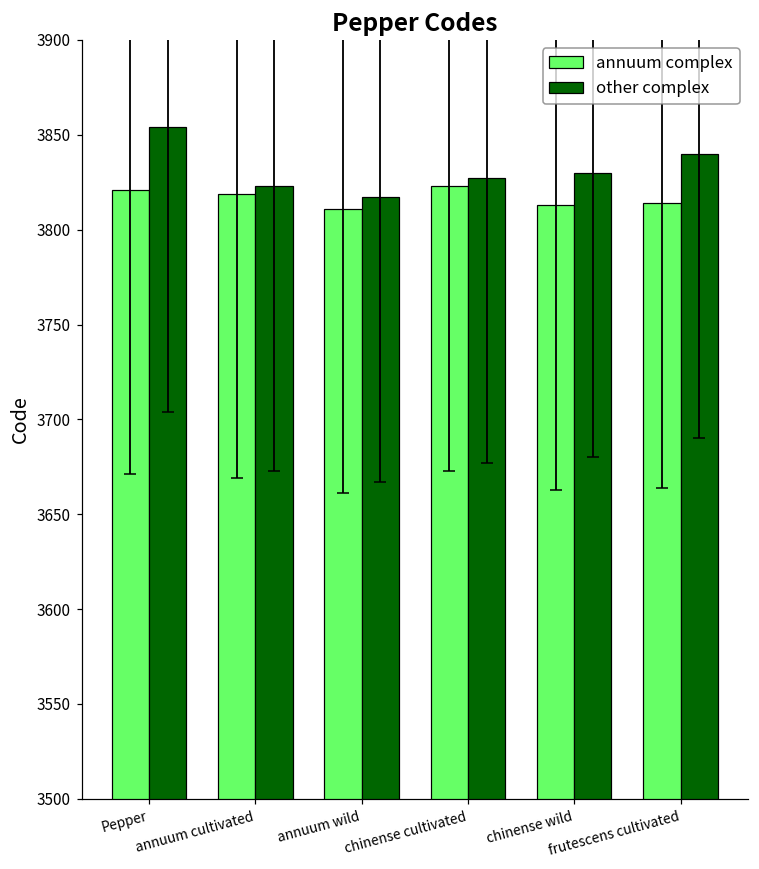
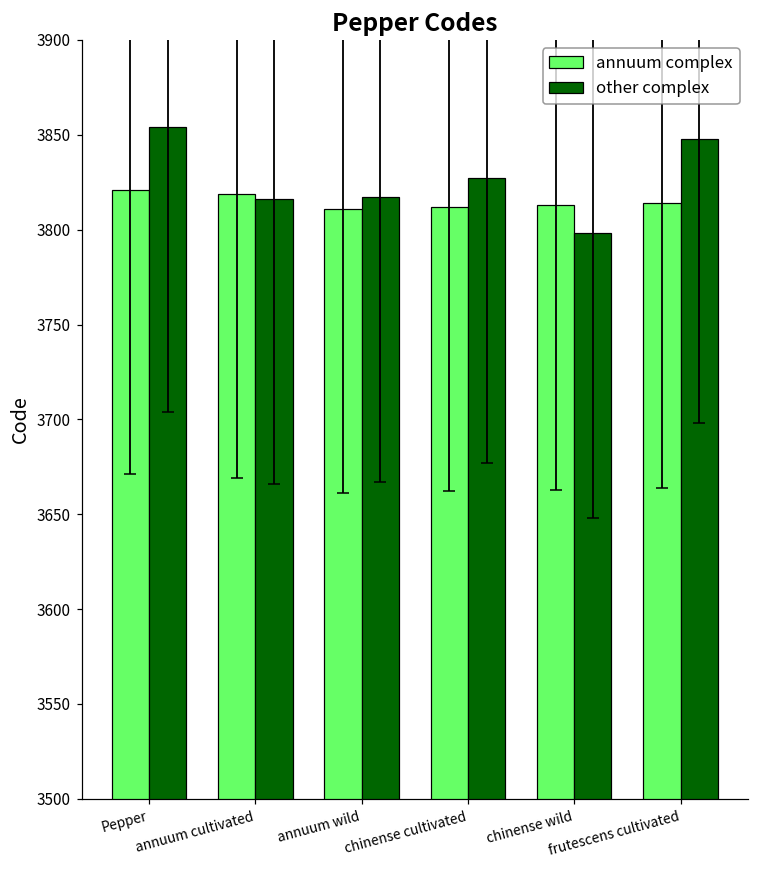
other complex, annuum cultivated: 3823 -> 3816
annuum complex, chinense cultivated: 3823 -> 3812
other complex, chinense wild: 3830 -> 3798
other complex, frutescens cultivated: 3840 -> 3848
